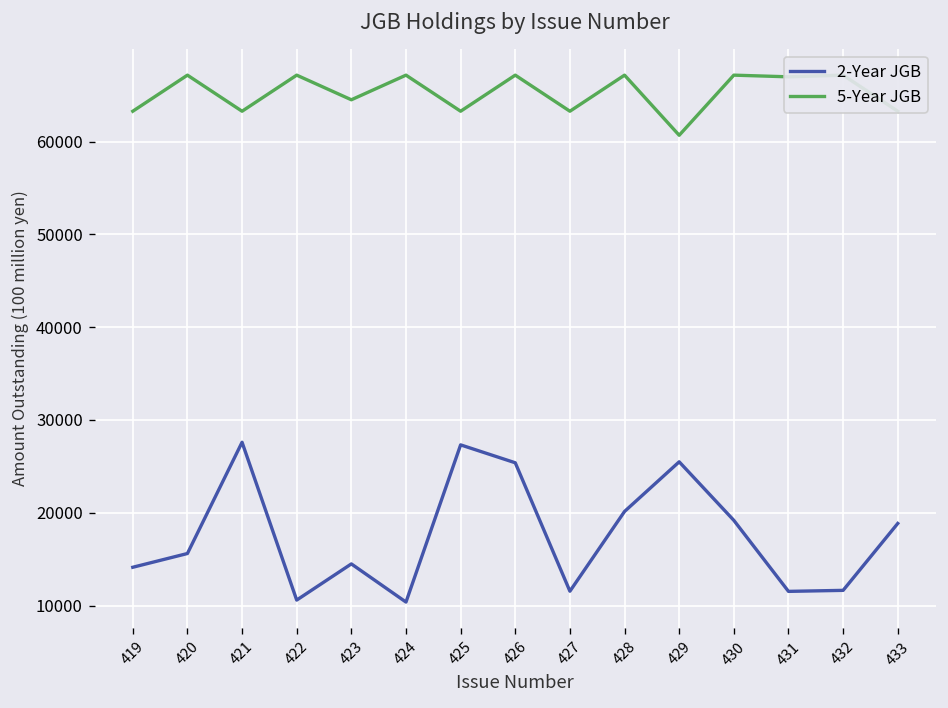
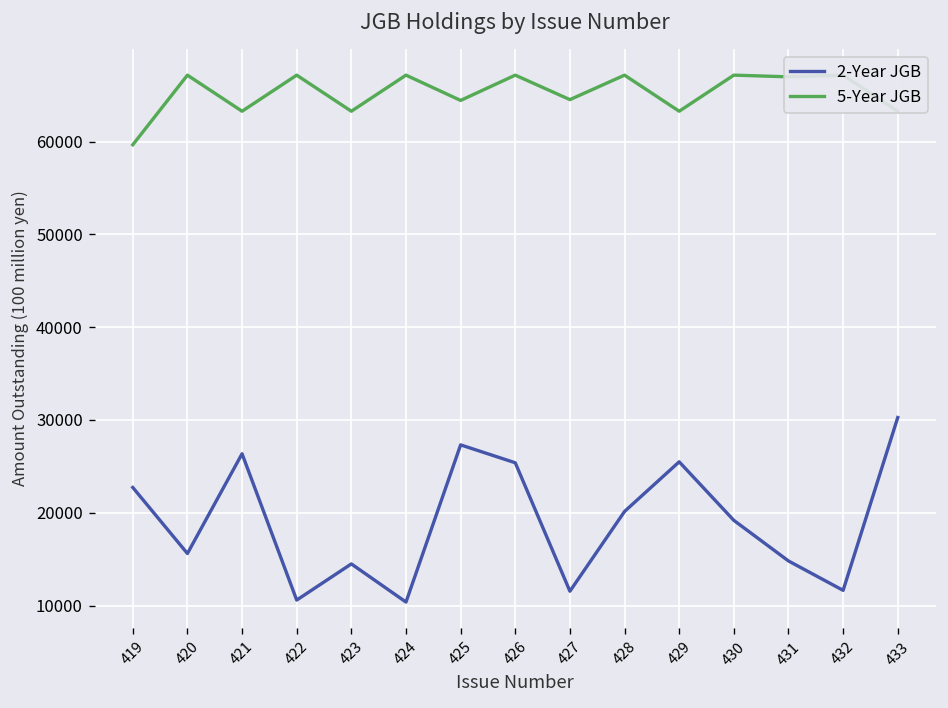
2-Year JGB, 419: 14000 -> 23000
5-Year JGB, 419: 63000 -> 60000
2-Year JGB, 421: 28000 -> 26000
5-Year JGB, 423: 65000 -> 63000
5-Year JGB, 425: 63000 -> 64000
5-Year JGB, 427: 63000 -> 65000
5-Year JGB, 429: 61000 -> 63000
2-Year JGB, 431: 12000 -> 15000
2-Year JGB, 433: 19000 -> 30000
